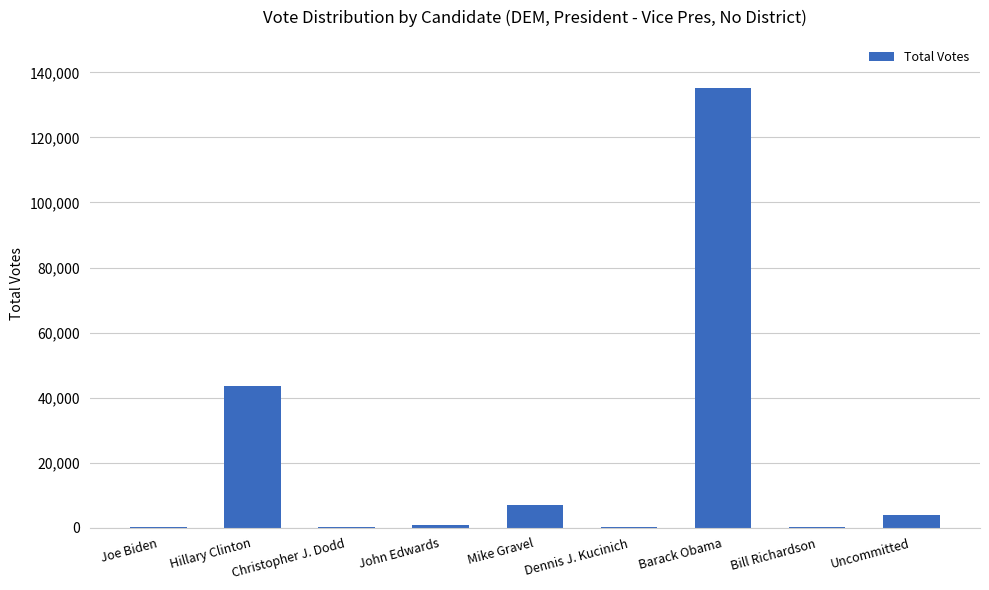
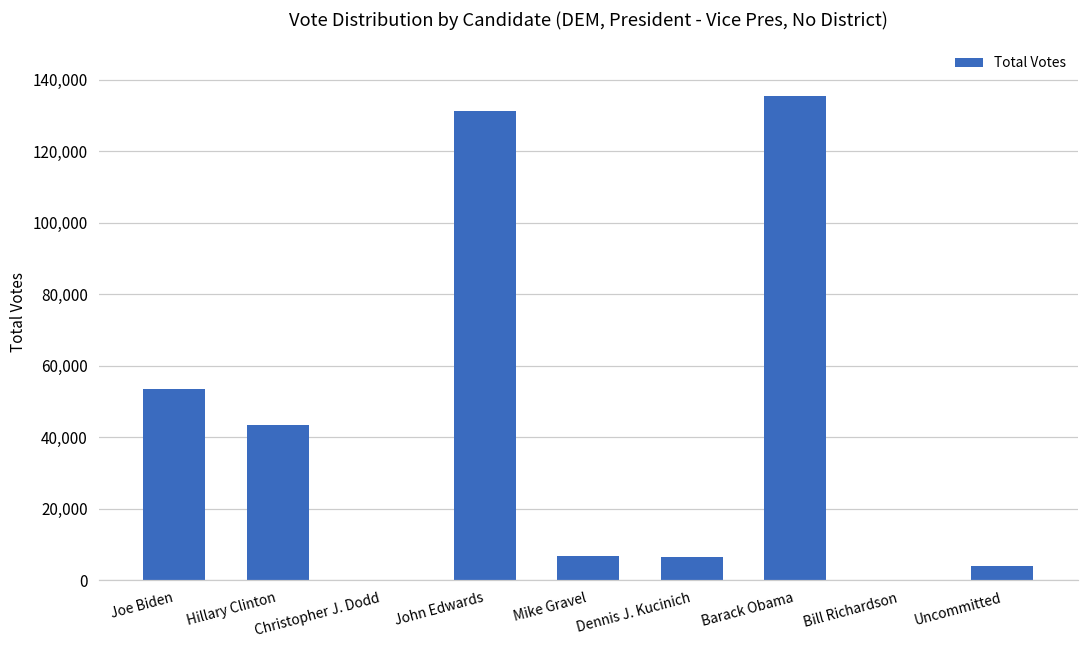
Joe Biden: 0 -> 53,000
John Edwards: 1,000 -> 131,000
Dennis J. Kucinich: 0 -> 7,000
